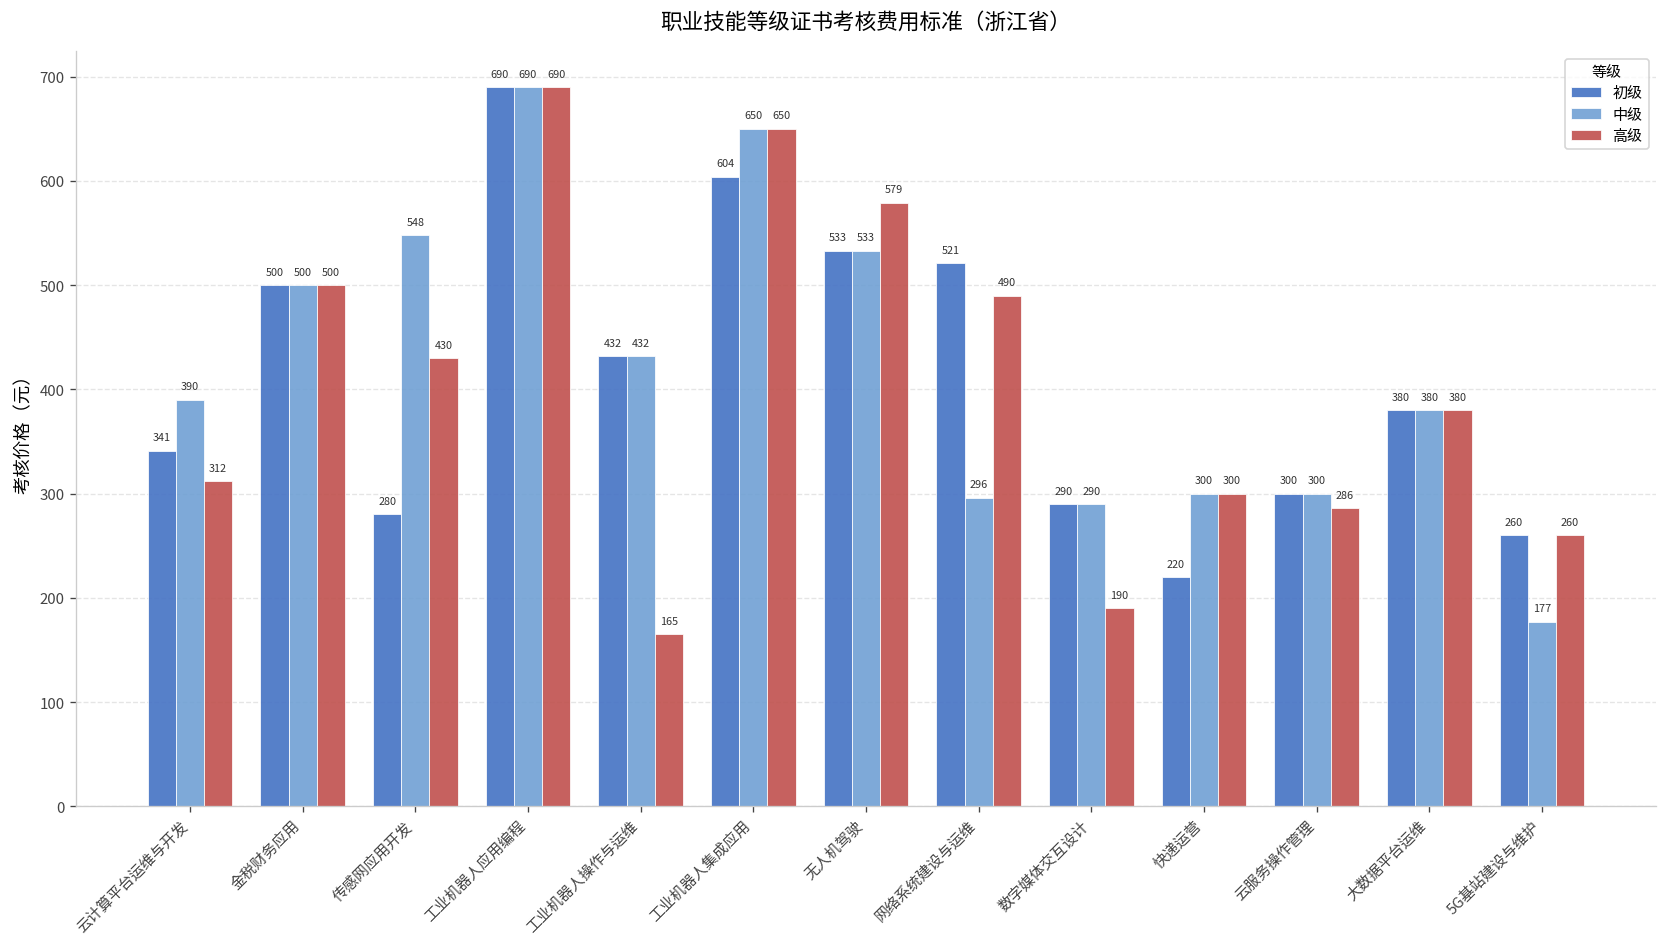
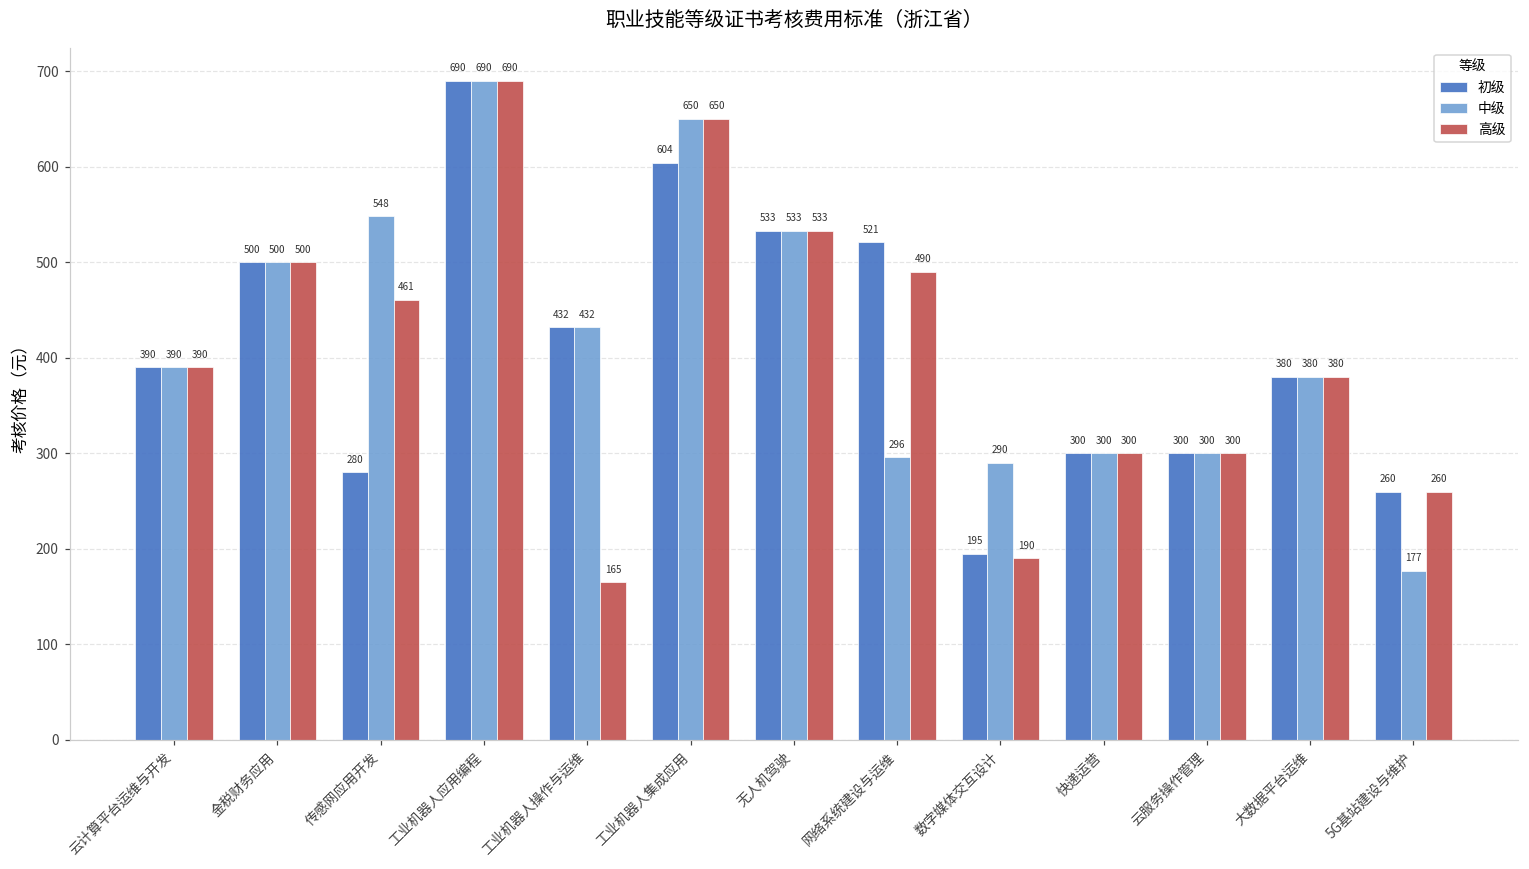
初级, 云计算平台运维与开发: 341 -> 390
高级, 云计算平台运维与开发: 312 -> 390
高级, 传感网应用开发: 430 -> 461
高级, 无人机驾驶: 579 -> 533
初级, 数字媒体交互设计: 290 -> 195
初级, 快递运营: 220 -> 300
高级, 云服务操作管理: 286 -> 300
